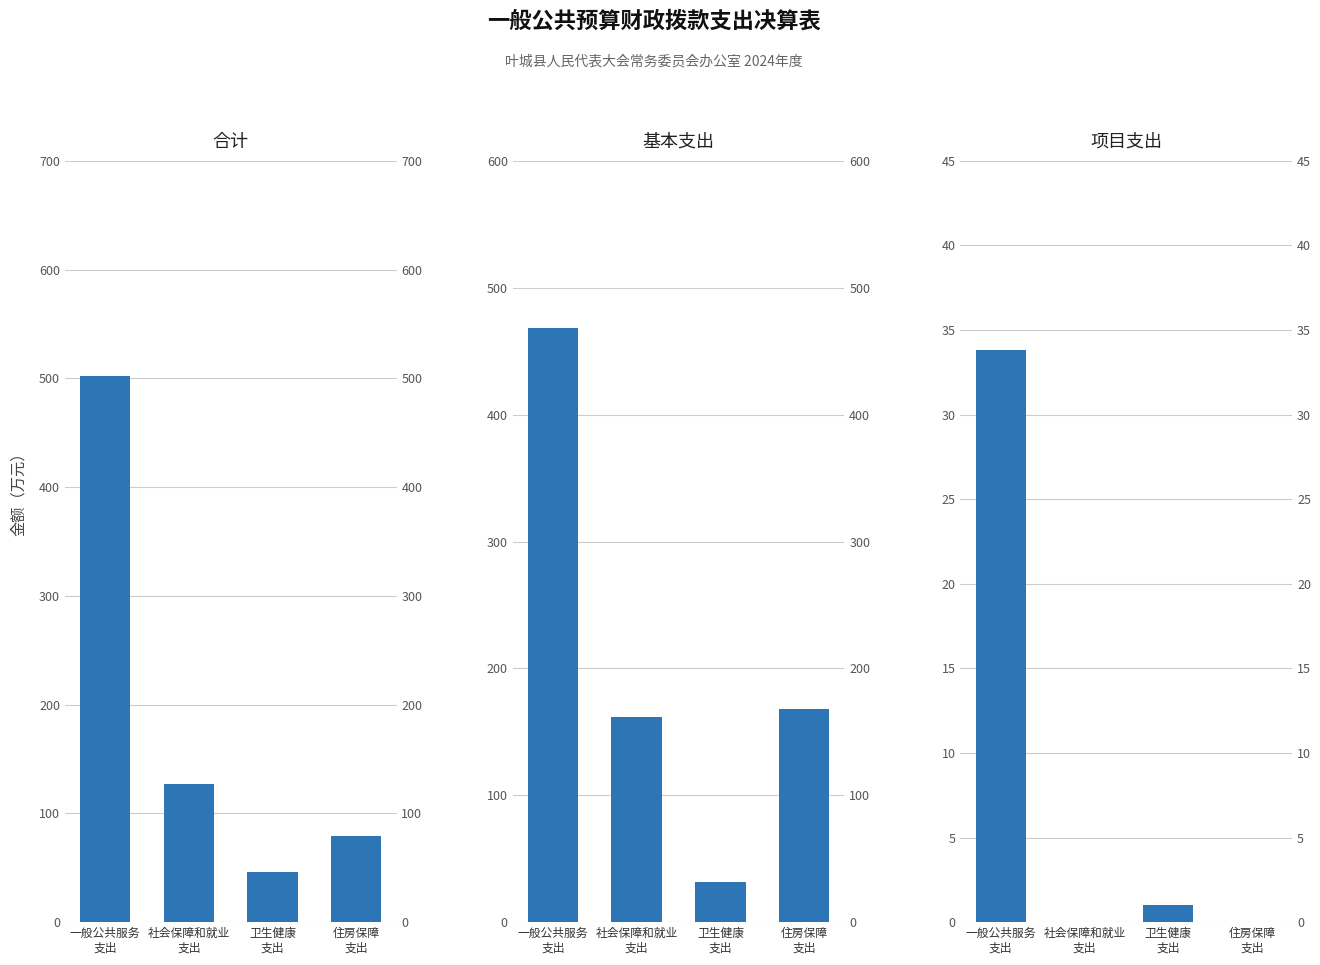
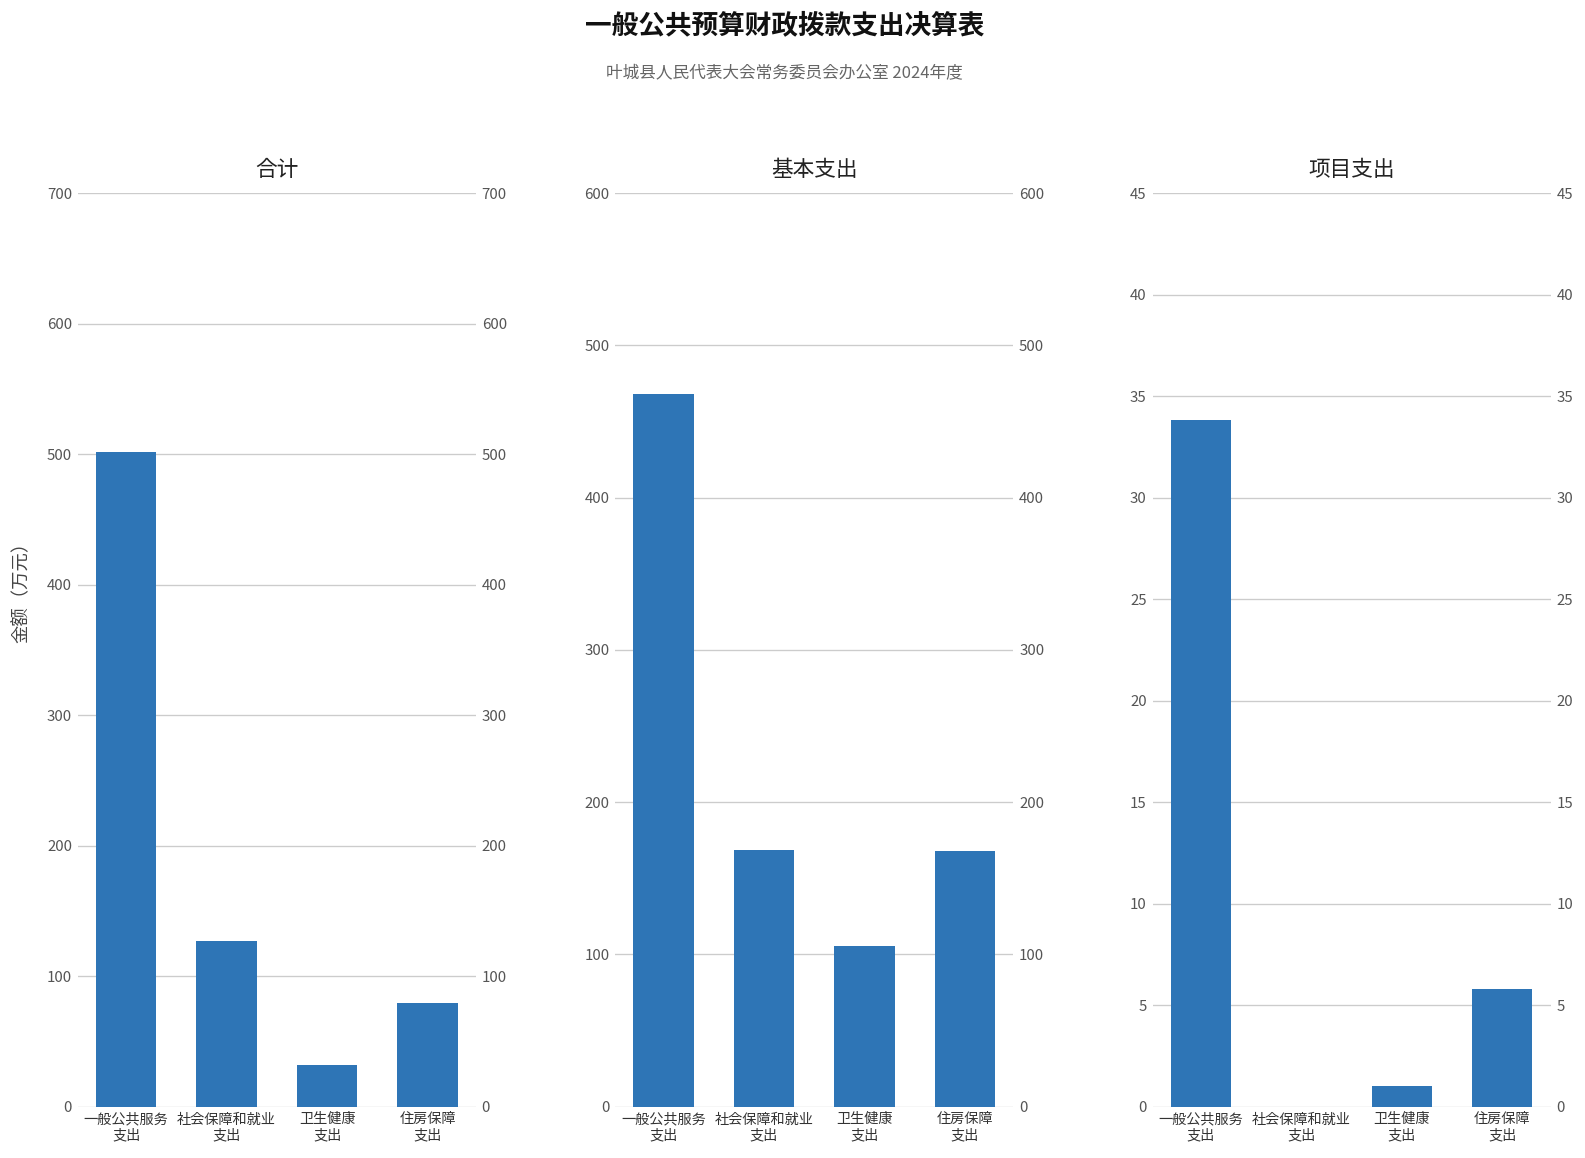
合计, 卫生健康 支出: 46 -> 32
基本支出, 社会保障和就业 支出: 162 -> 168
基本支出, 卫生健康 支出: 32 -> 105
项目支出, 住房保障 支出: 0.0 -> 5.8
